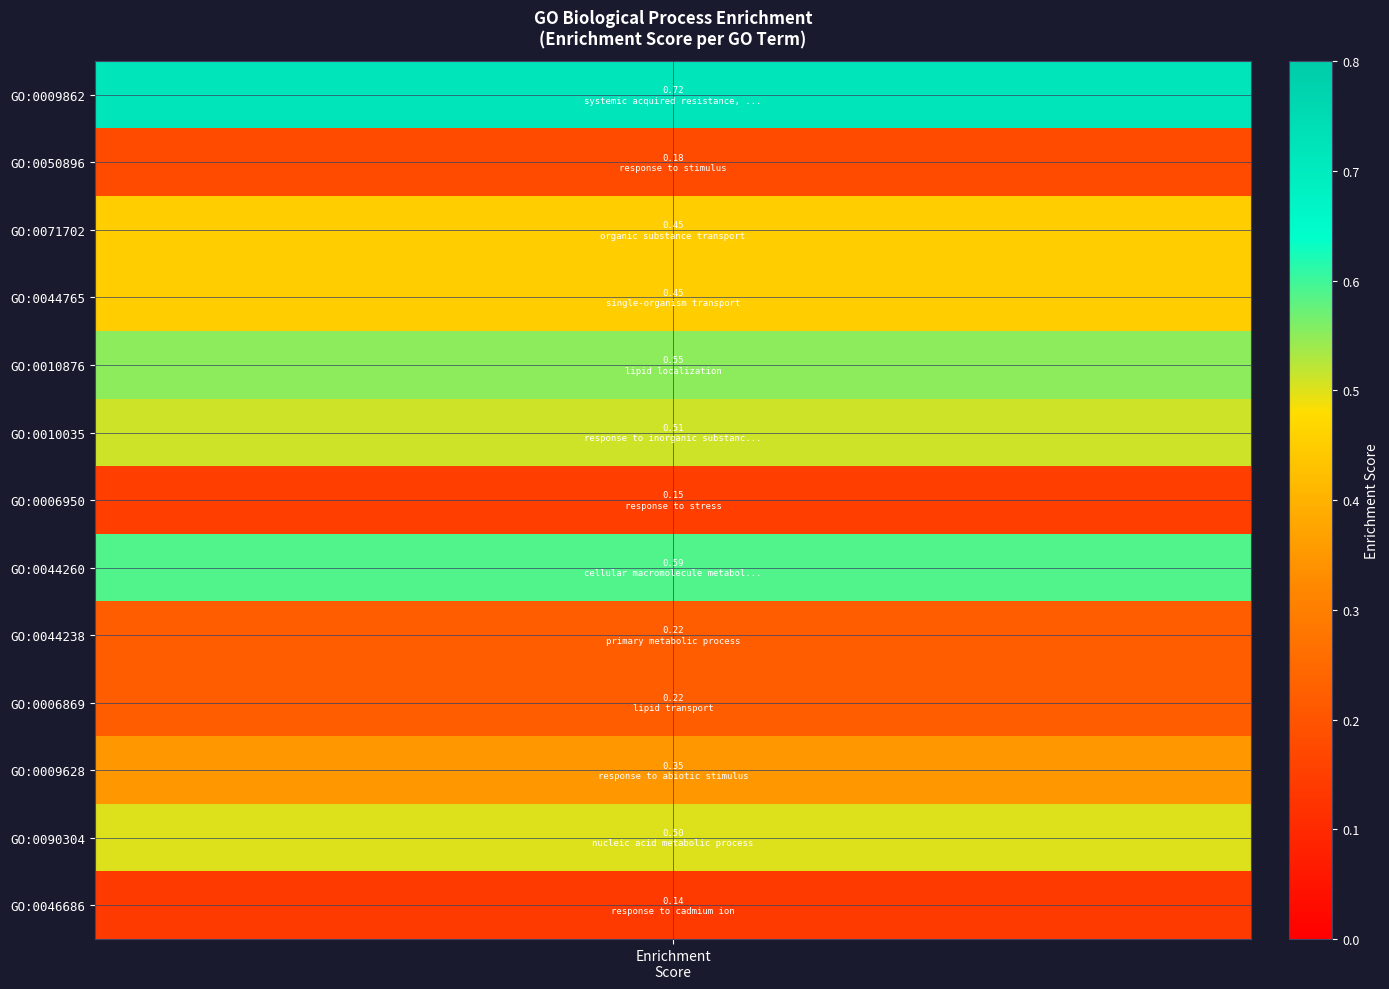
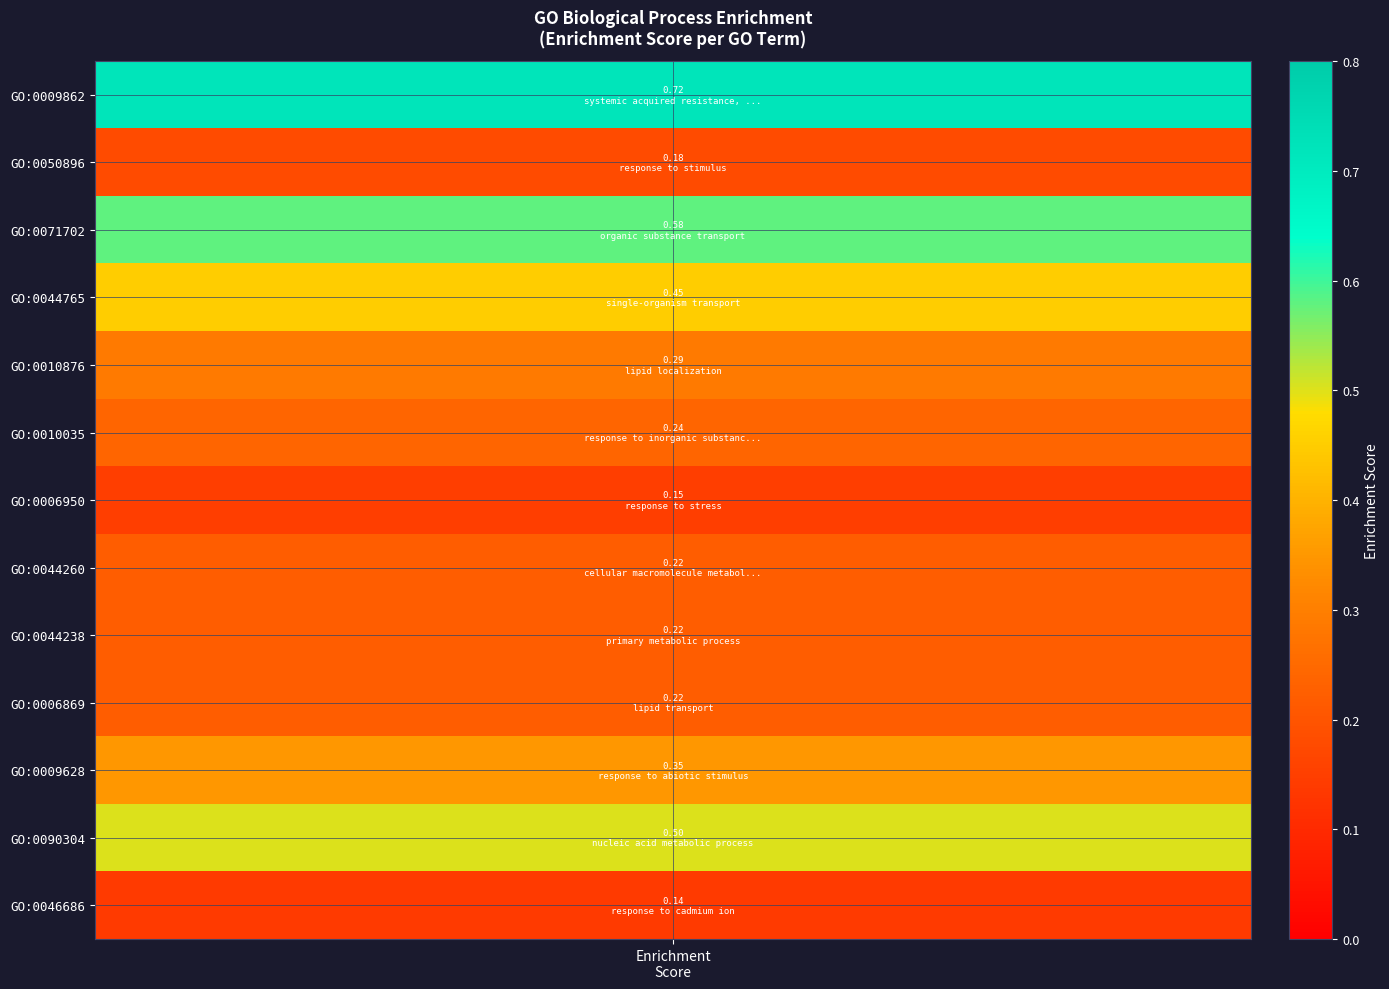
GO:0071702, Enrichment Score: 0.45 -> 0.58
GO:0010876, Enrichment Score: 0.55 -> 0.29
GO:0010035, Enrichment Score: 0.51 -> 0.24
GO:0044260, Enrichment Score: 0.59 -> 0.22
